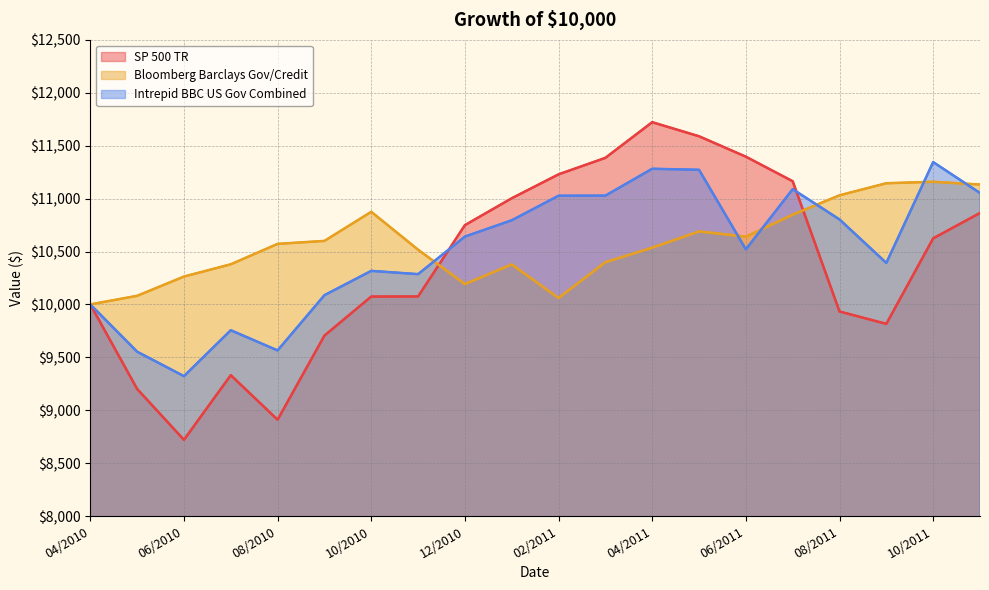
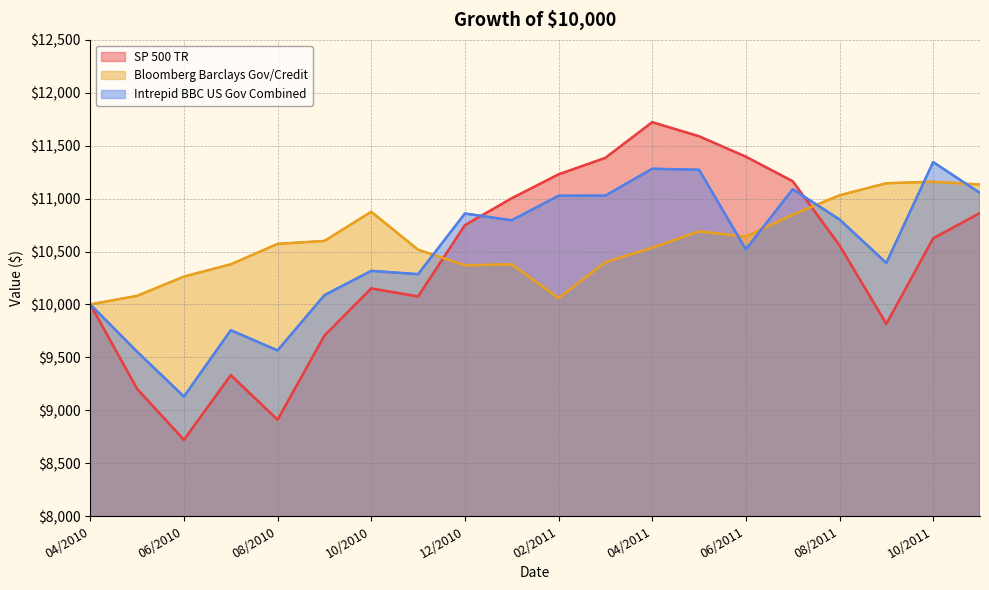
Intrepid BBC US Gov Combined, 06/2010: $9,320 -> $9,130
SP 500 TR, 10/2010: $10,070 -> $10,150
Bloomberg Barclays Gov/Credit, 12/2010: $10,190 -> $10,370
Intrepid BBC US Gov Combined, 12/2010: $10,640 -> $10,860
SP 500 TR, 08/2011: $9,930 -> $10,560
